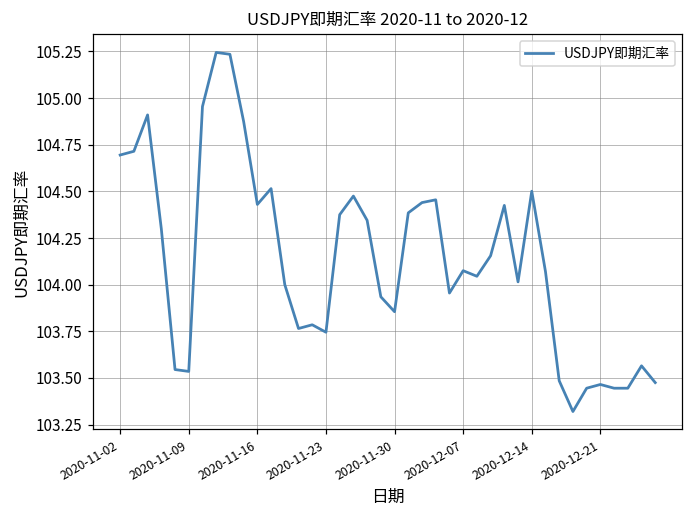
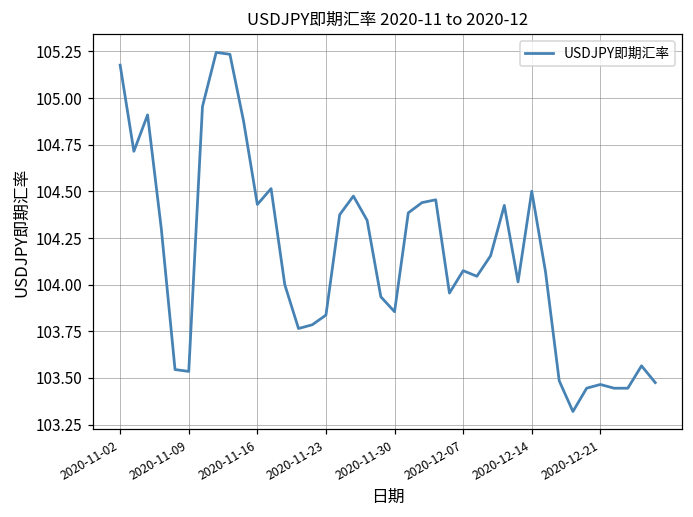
2020-11-02: 104.70 -> 105.18
2020-11-23: 103.75 -> 103.84
